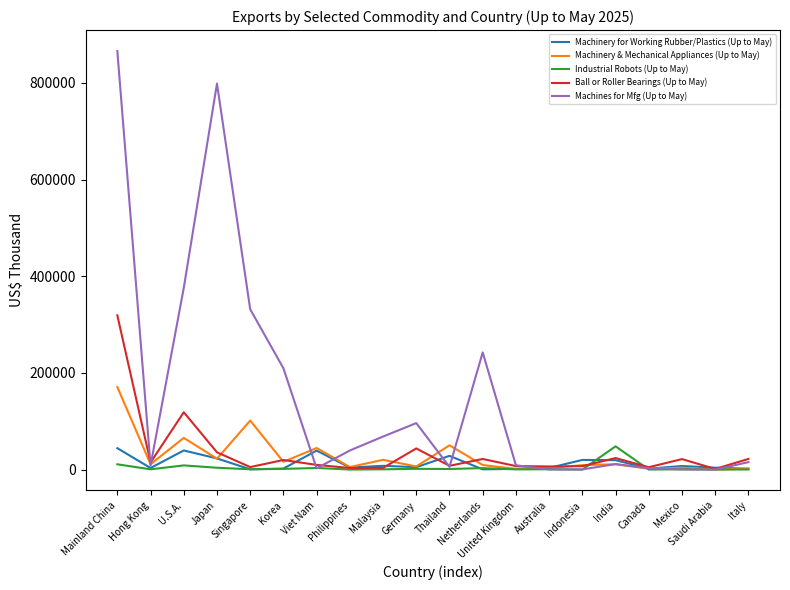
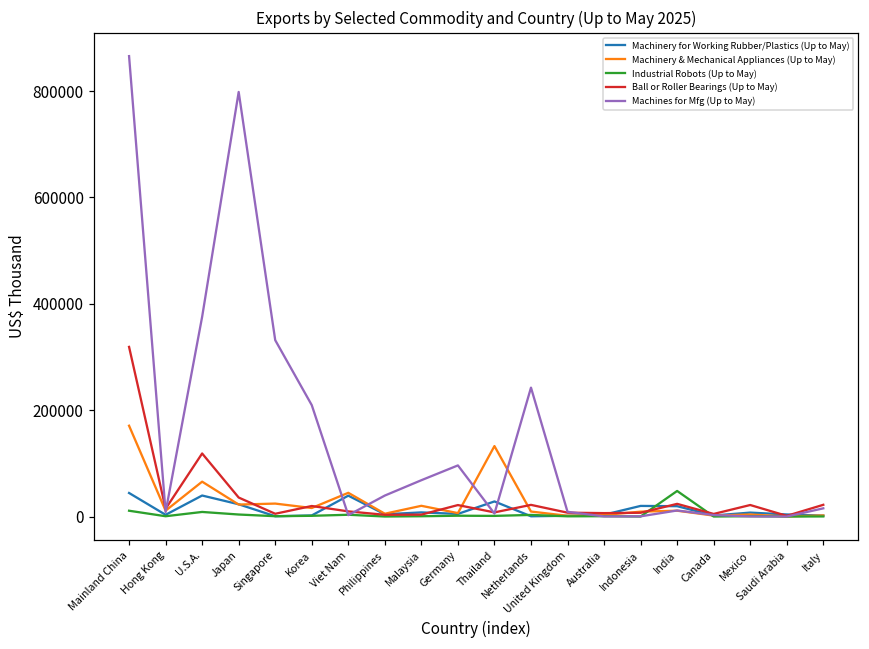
Machinery & Mechanical Appliances (Up to May), Singapore: 100000 -> 20000
Ball or Roller Bearings (Up to May), Germany: 40000 -> 20000
Machinery & Mechanical Appliances (Up to May), Thailand: 50000 -> 130000
